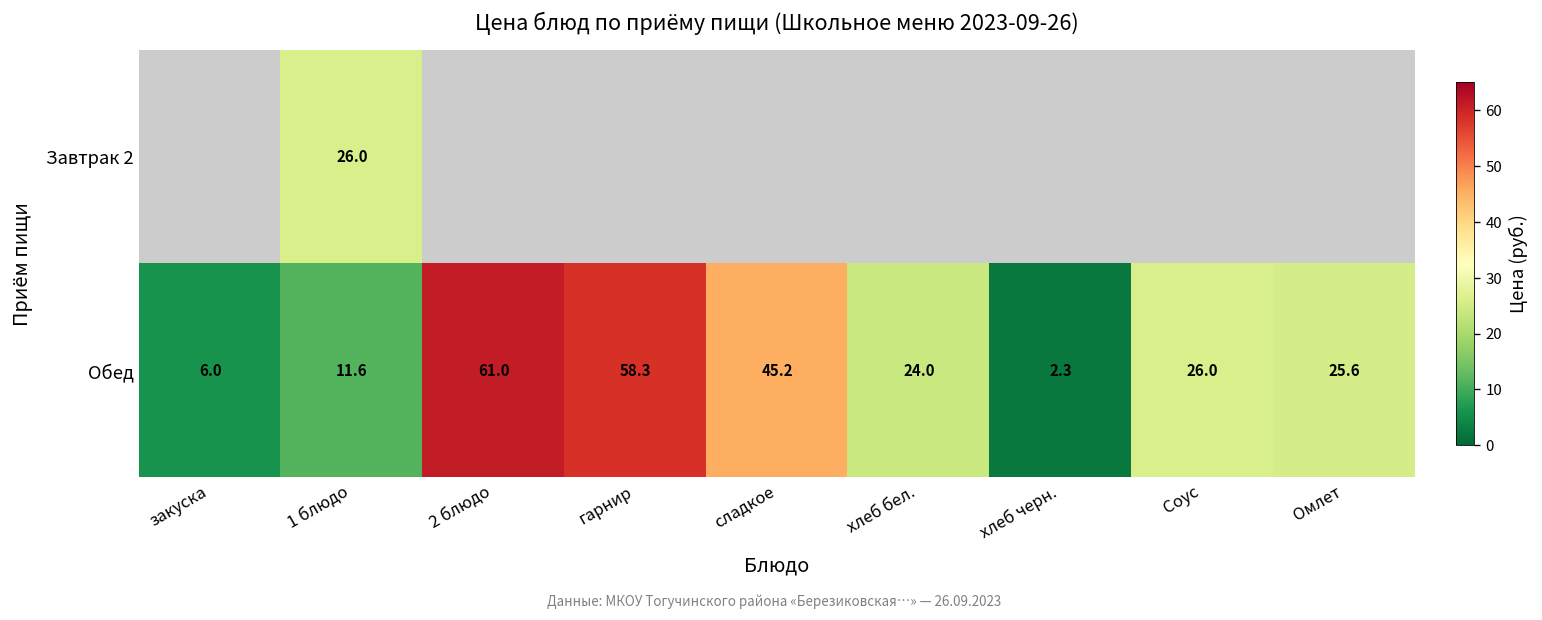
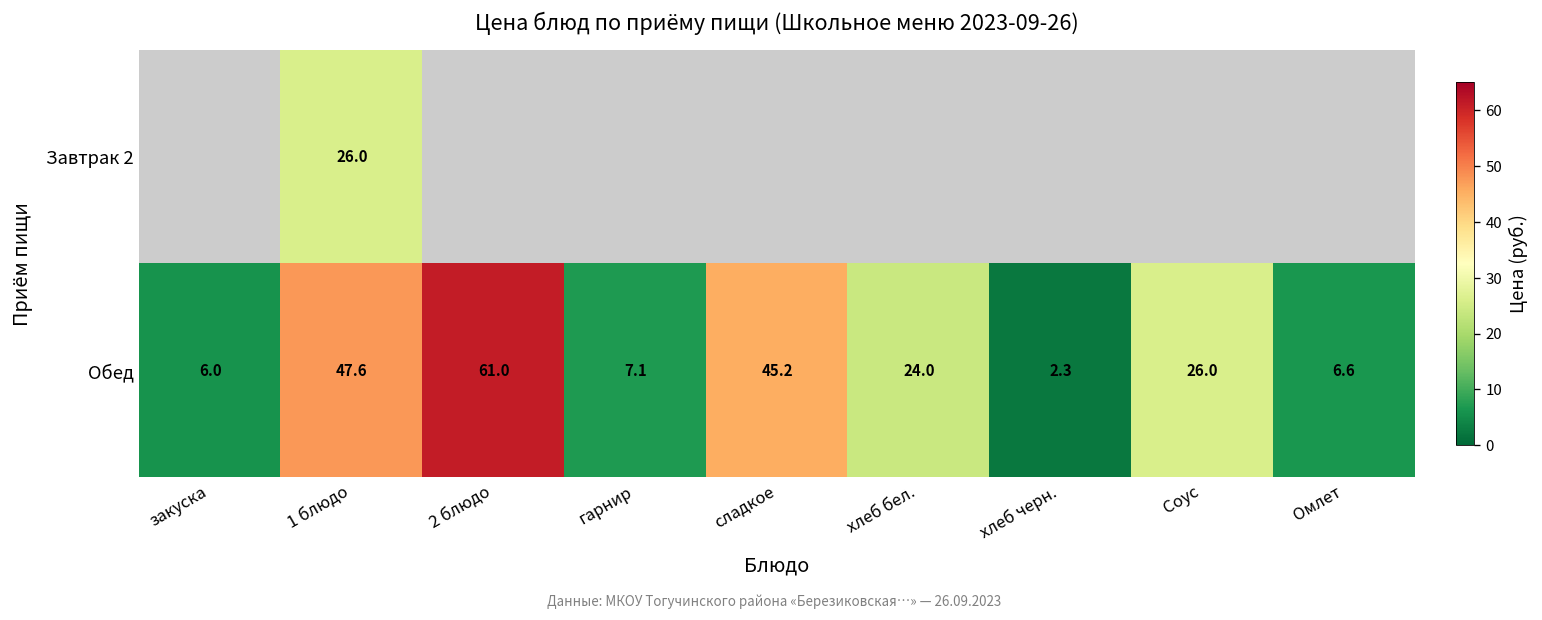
Обед, 1 блюдо: 11.6 -> 47.6
Обед, гарнир: 58.3 -> 7.1
Обед, Омлет: 25.6 -> 6.6
